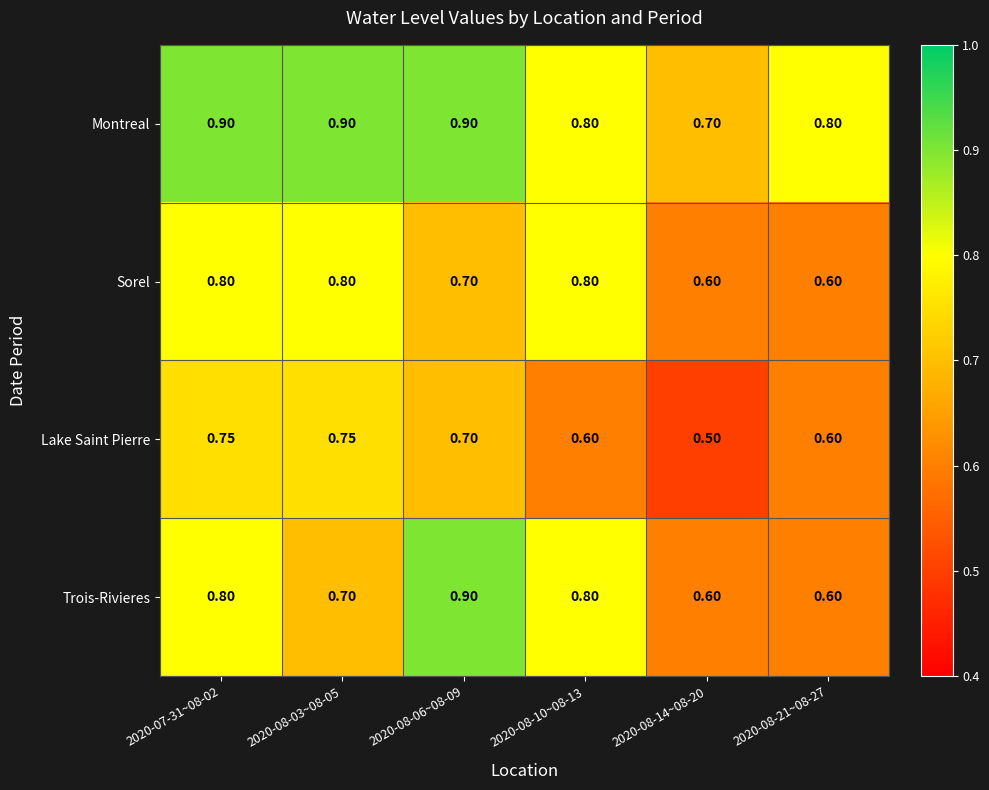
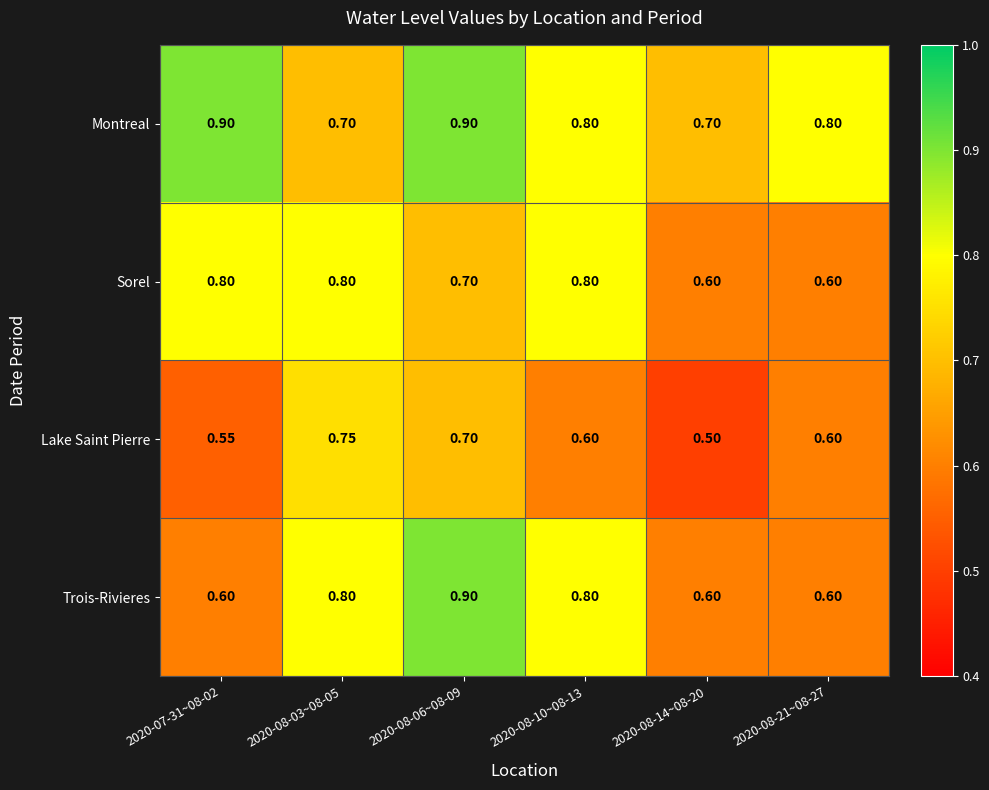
Montreal, 2020-08-03~08-05: 0.90 -> 0.70
Lake Saint Pierre, 2020-07-31~08-02: 0.75 -> 0.55
Trois-Rivieres, 2020-07-31~08-02: 0.80 -> 0.60
Trois-Rivieres, 2020-08-03~08-05: 0.70 -> 0.80
